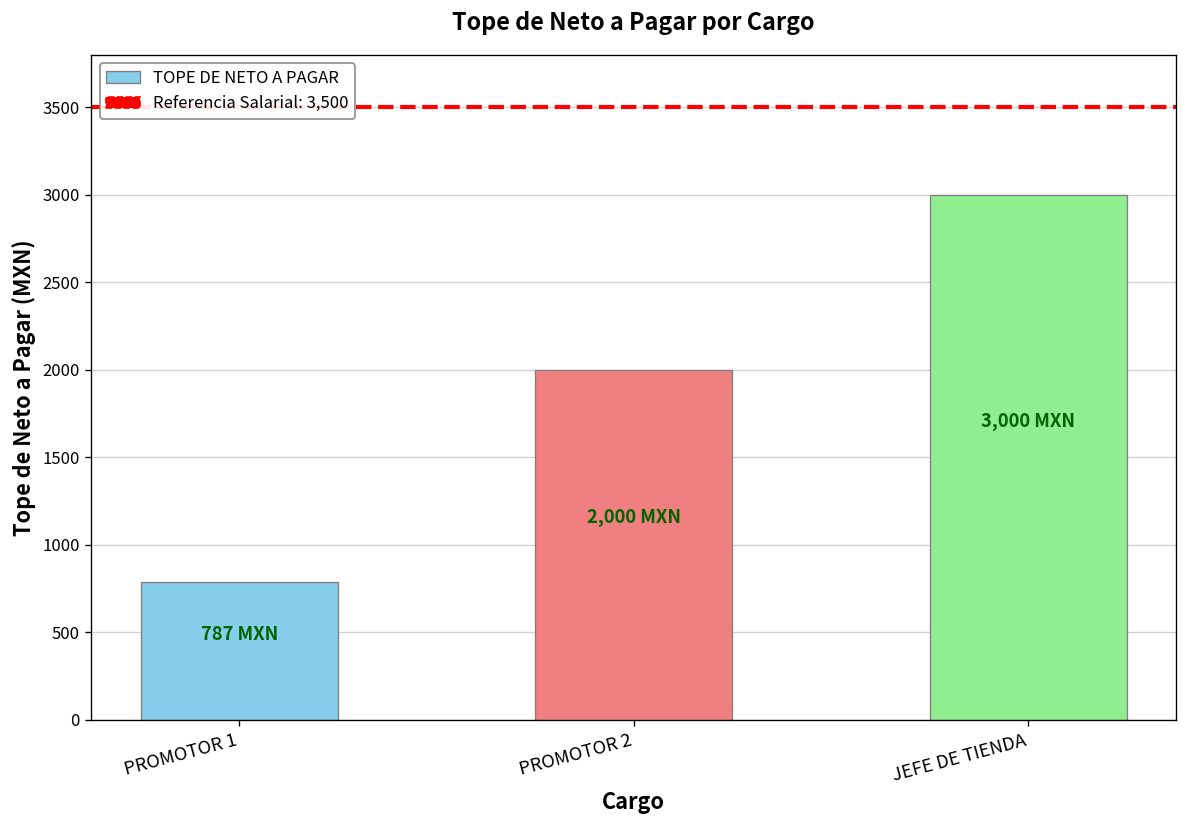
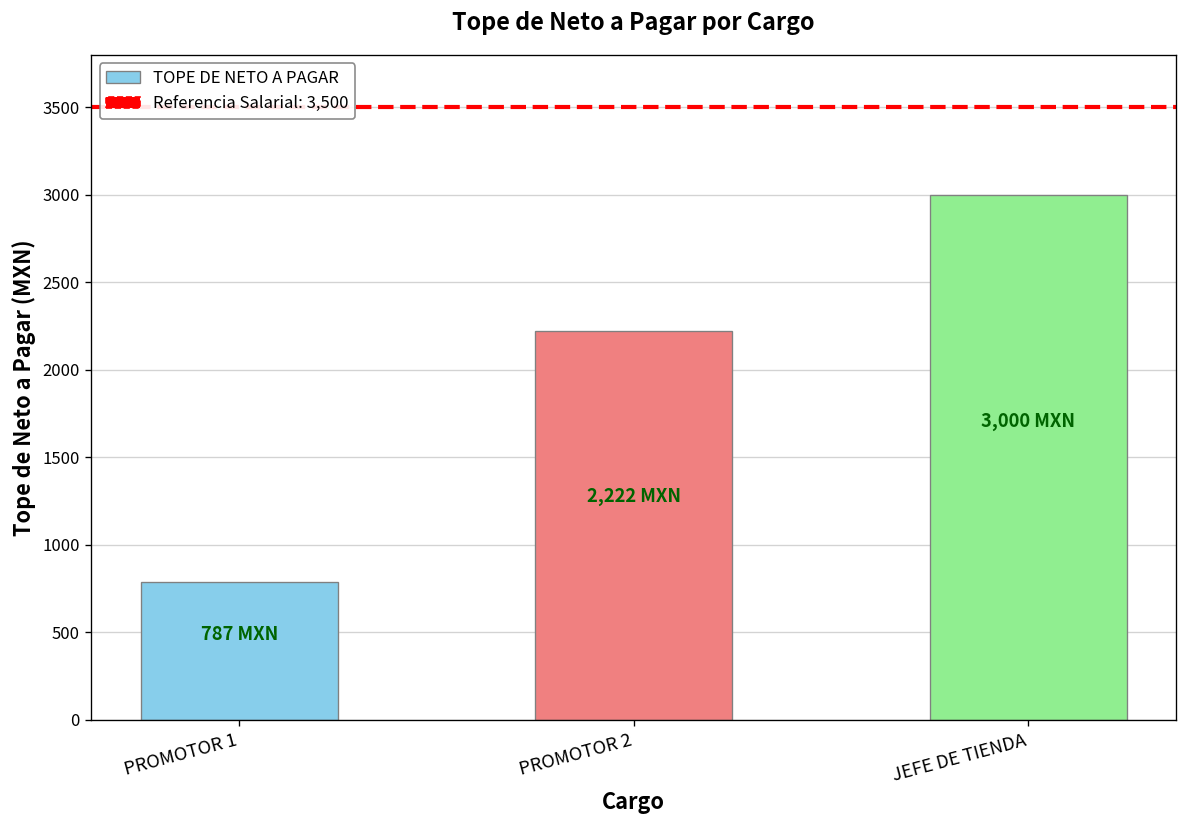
PROMOTOR 2: 2,000 -> 2,222
